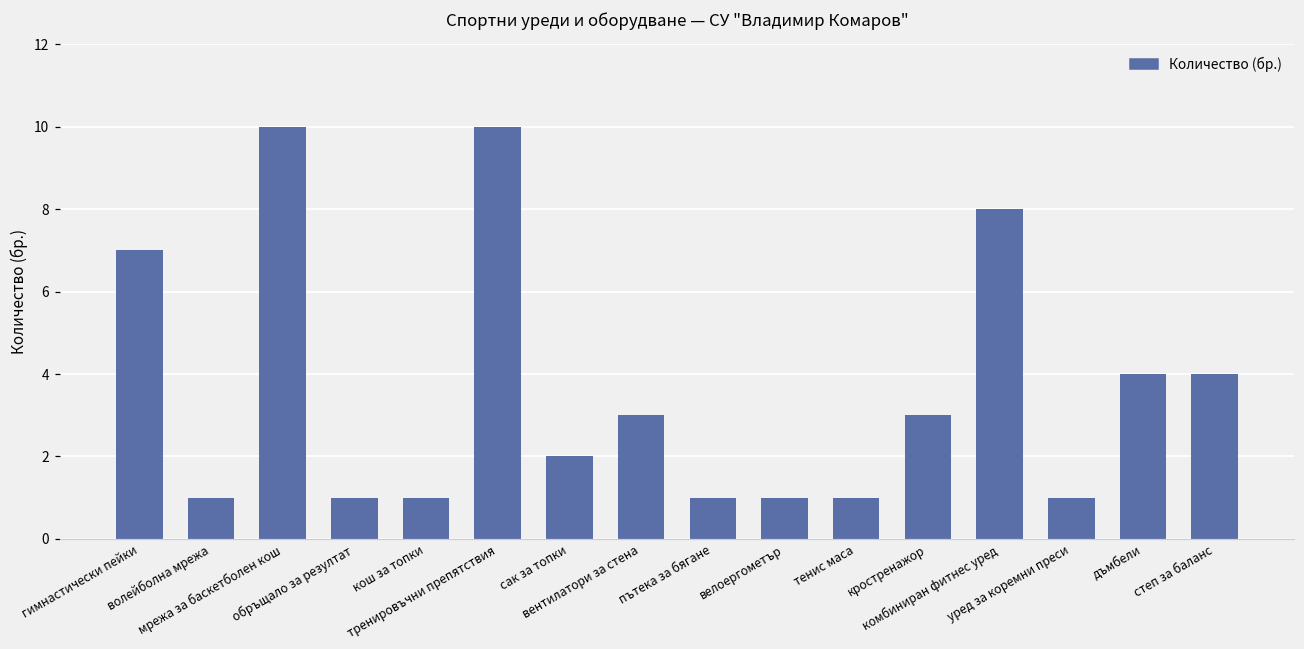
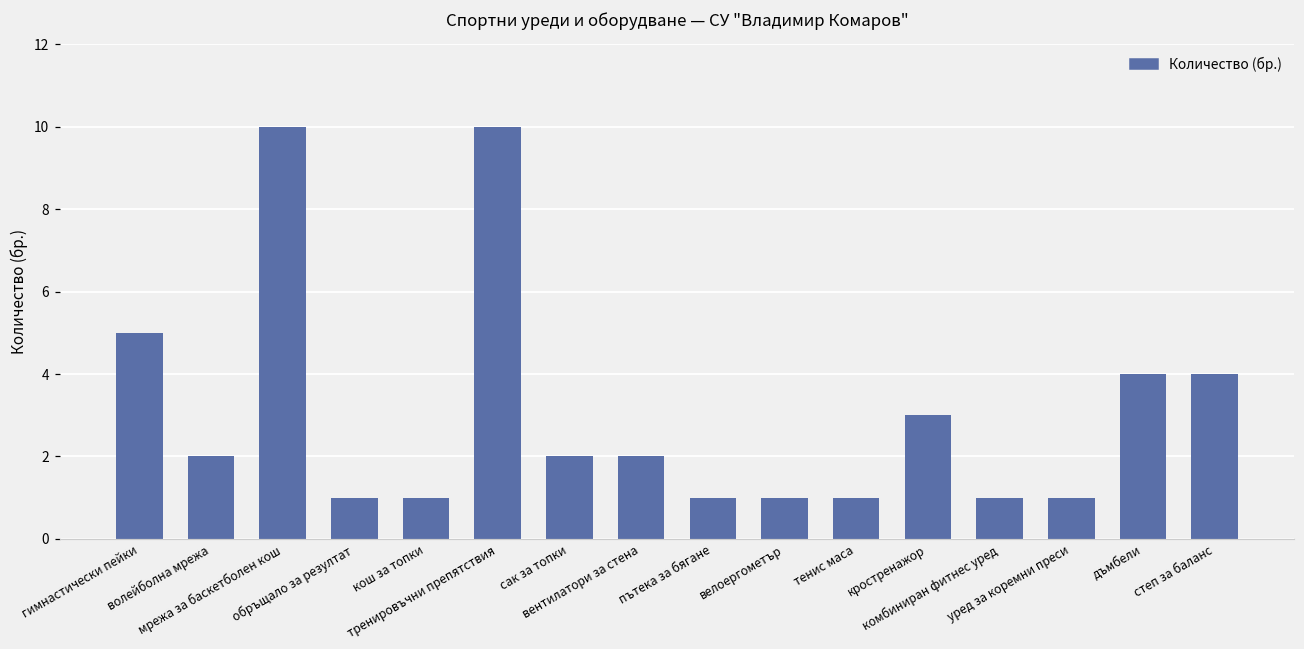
гимнастически пейки: 7 -> 5
волейболна мрежа: 1 -> 2
вентилатори за стена: 3 -> 2
комбиниран фитнес уред: 8 -> 1
